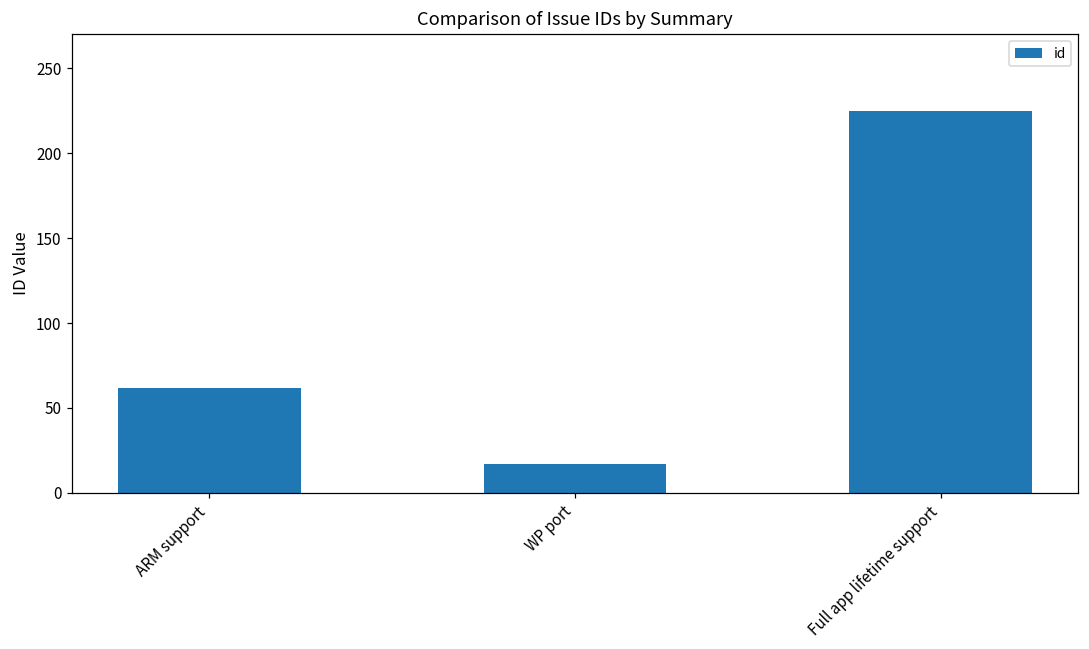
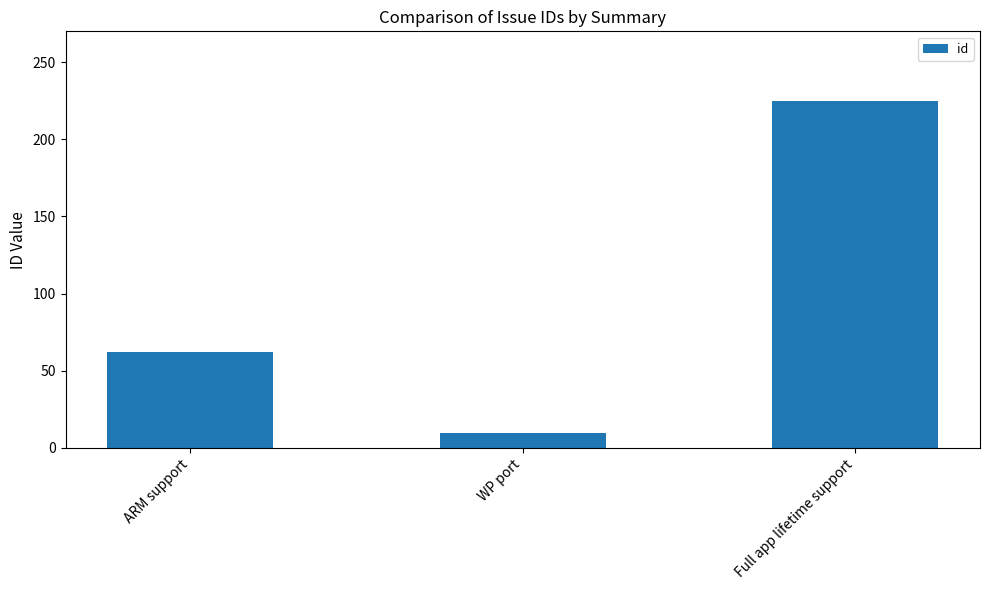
WP port: 17 -> 10
